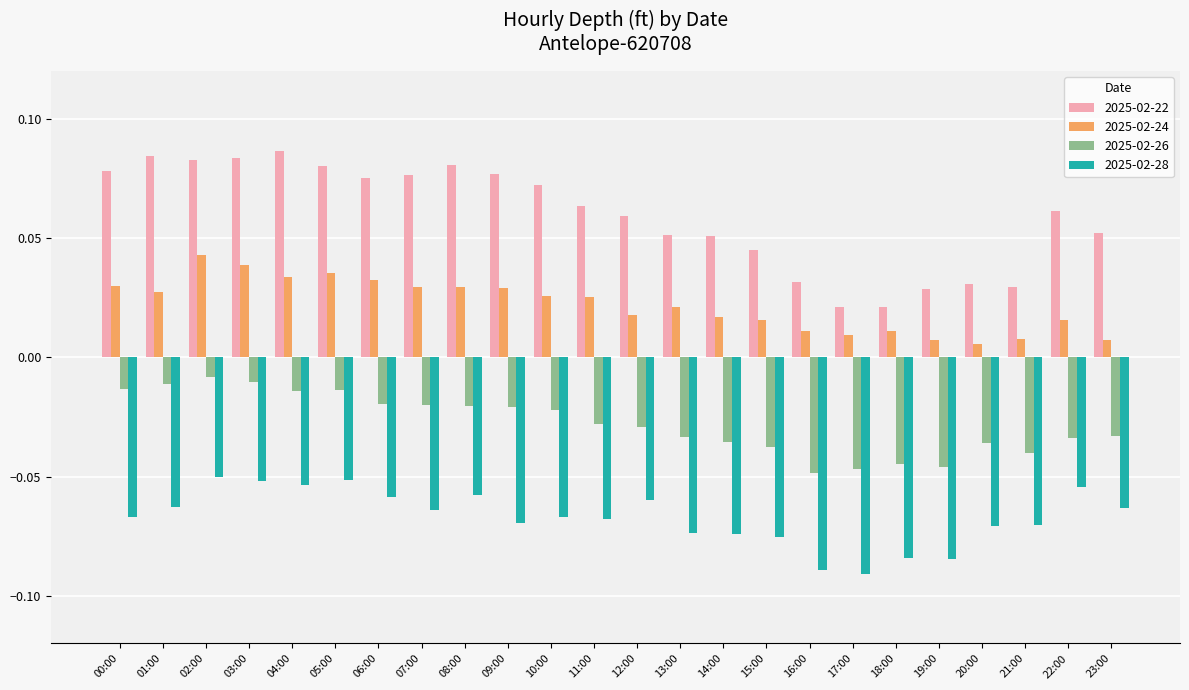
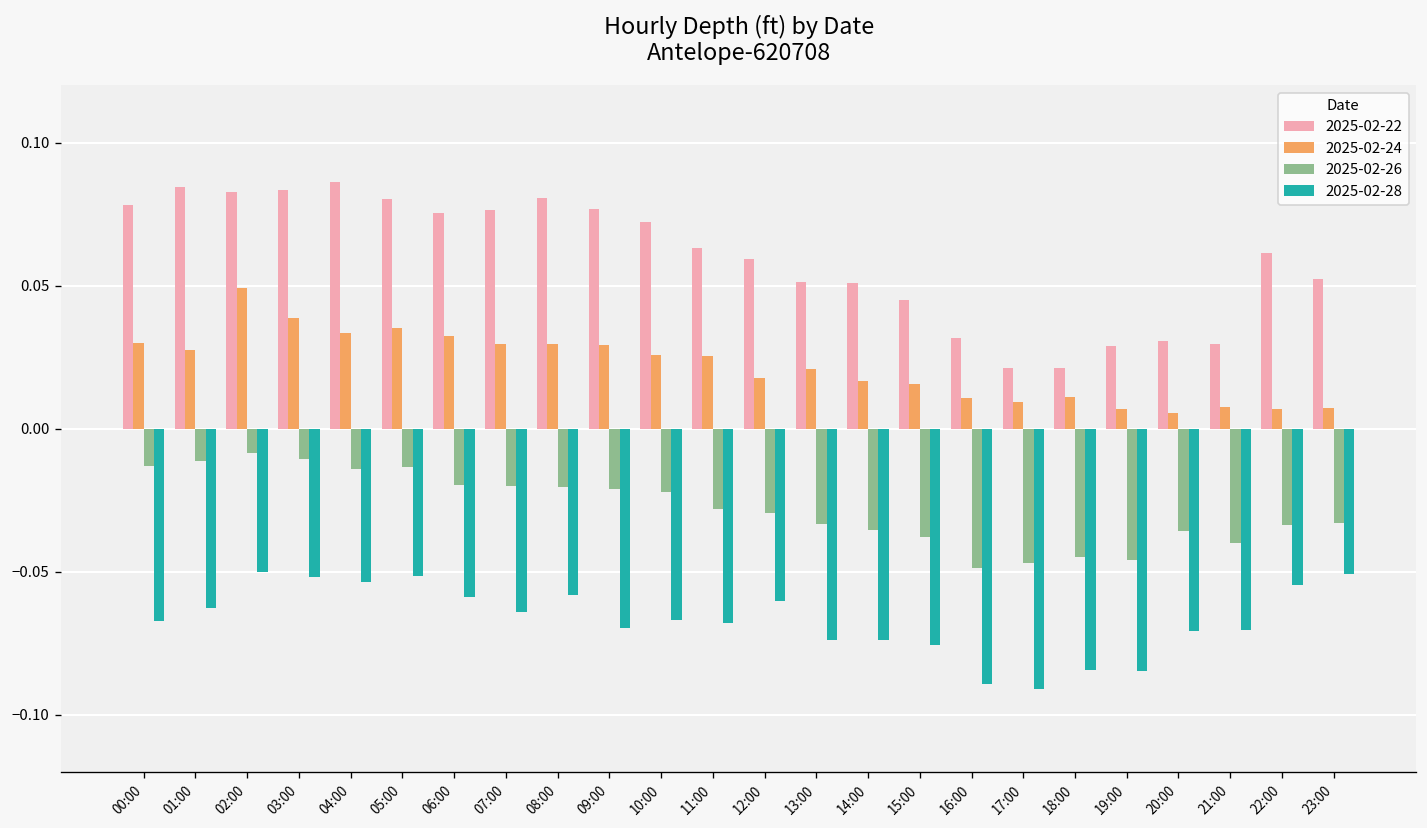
2025-02-24, 02:00: 0.043 -> 0.049
2025-02-24, 22:00: 0.016 -> 0.007
2025-02-28, 23:00: -0.063 -> -0.051
